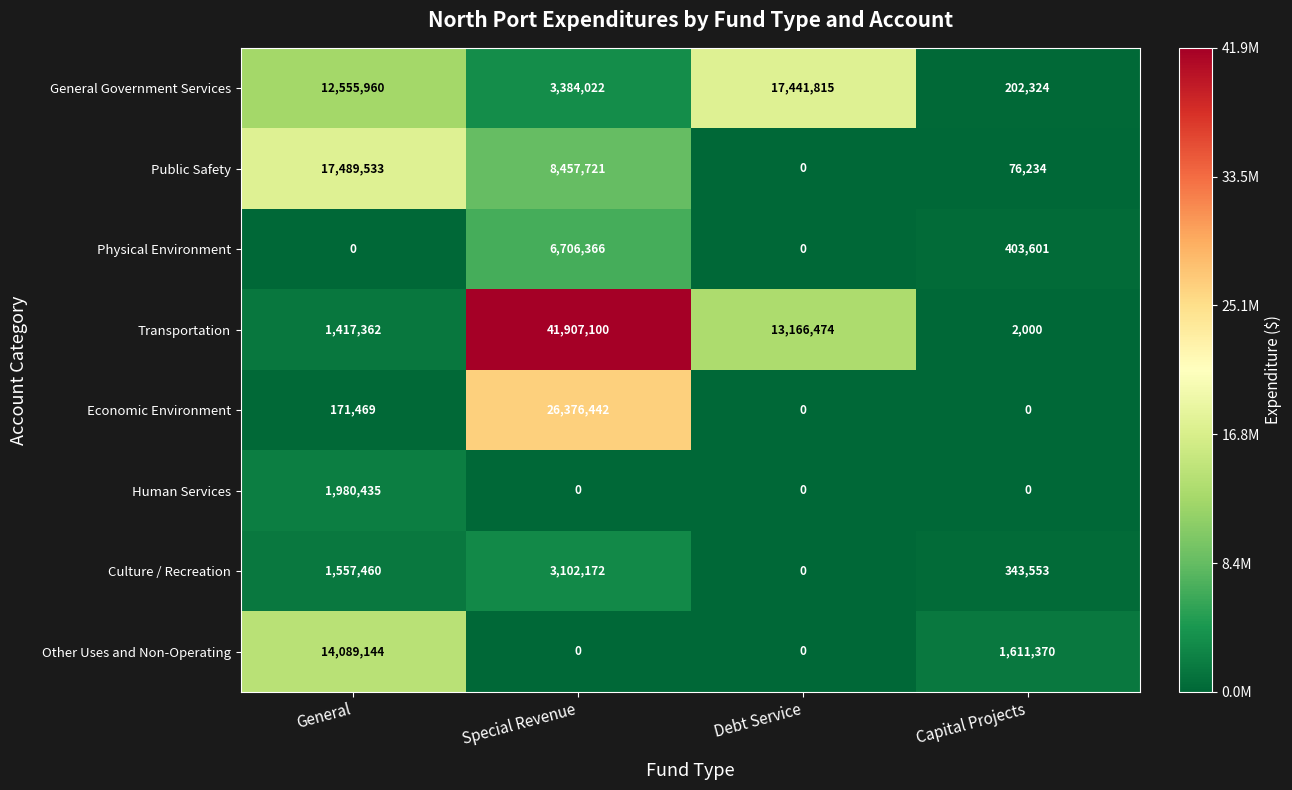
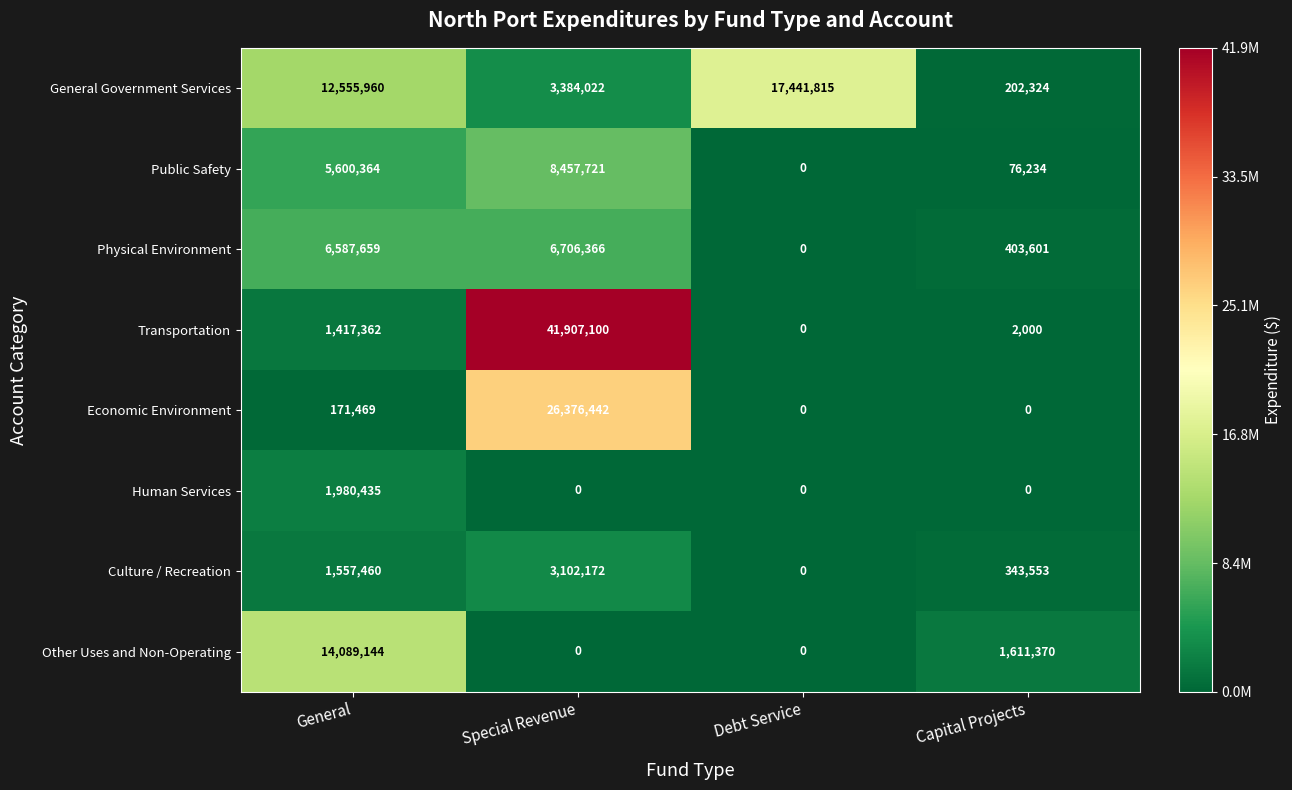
Public Safety, General: 17,489,533 -> 5,600,364
Physical Environment, General: 0 -> 6,587,659
Transportation, Debt Service: 13,166,474 -> 0
